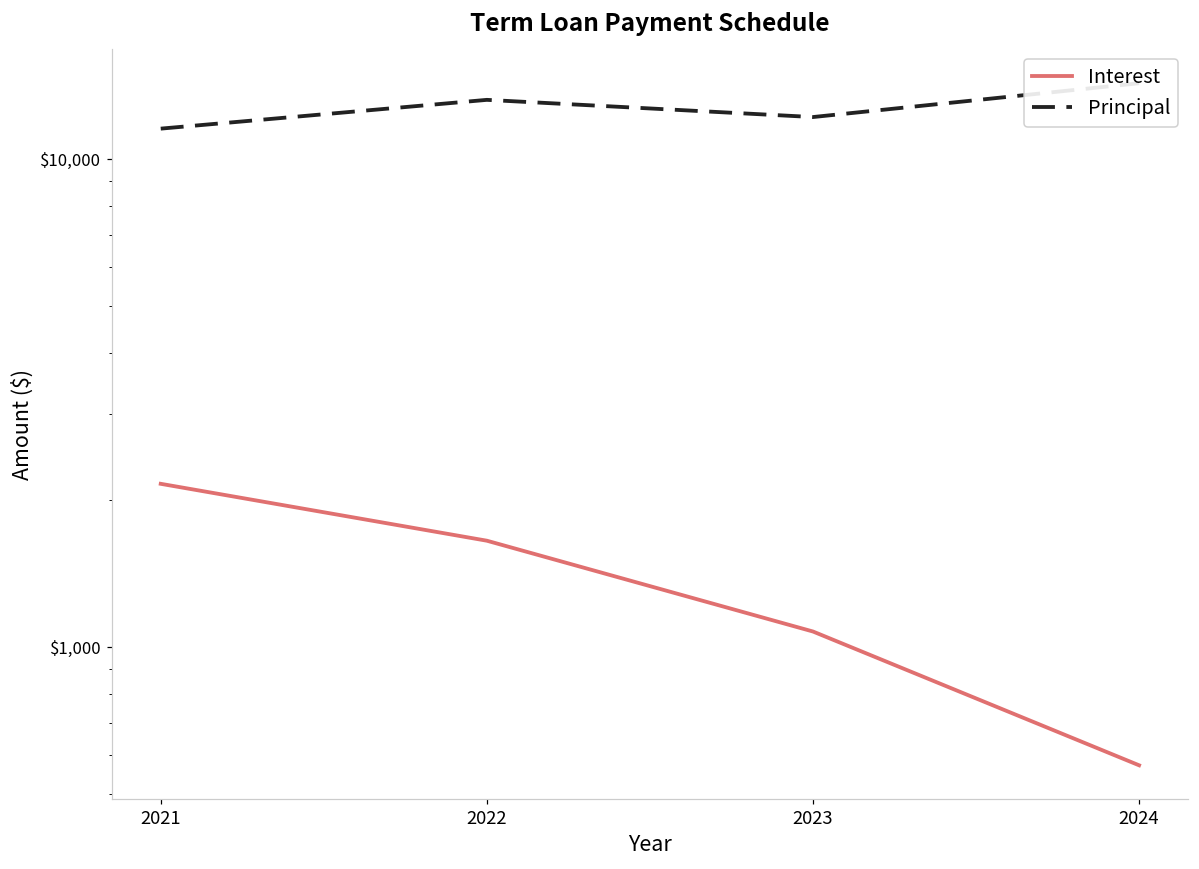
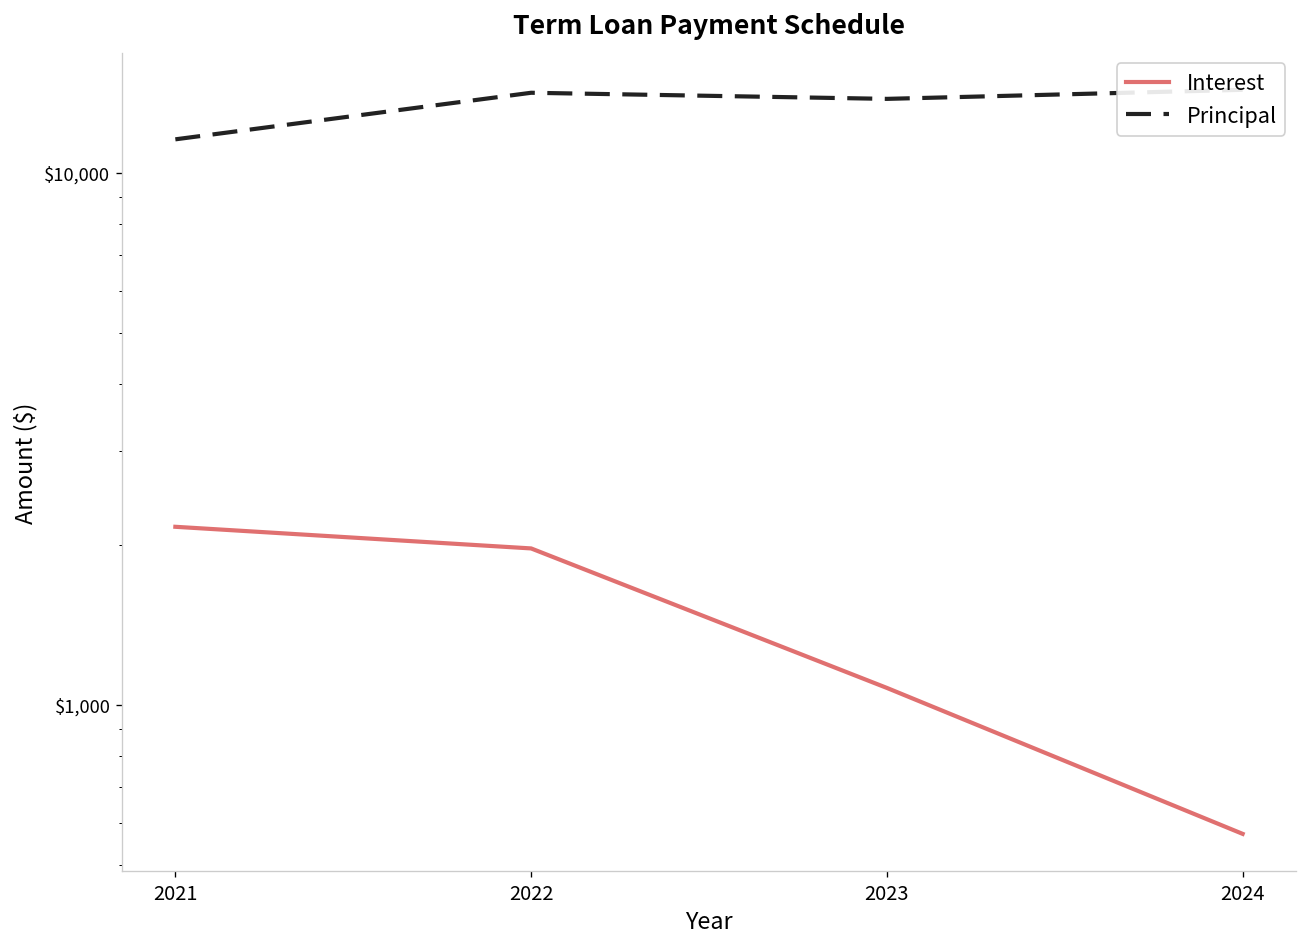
Interest, 2022: $1,650 -> $2,000
Principal, 2022: $13,200 -> $14,100
Principal, 2023: $12,200 -> $13,800
